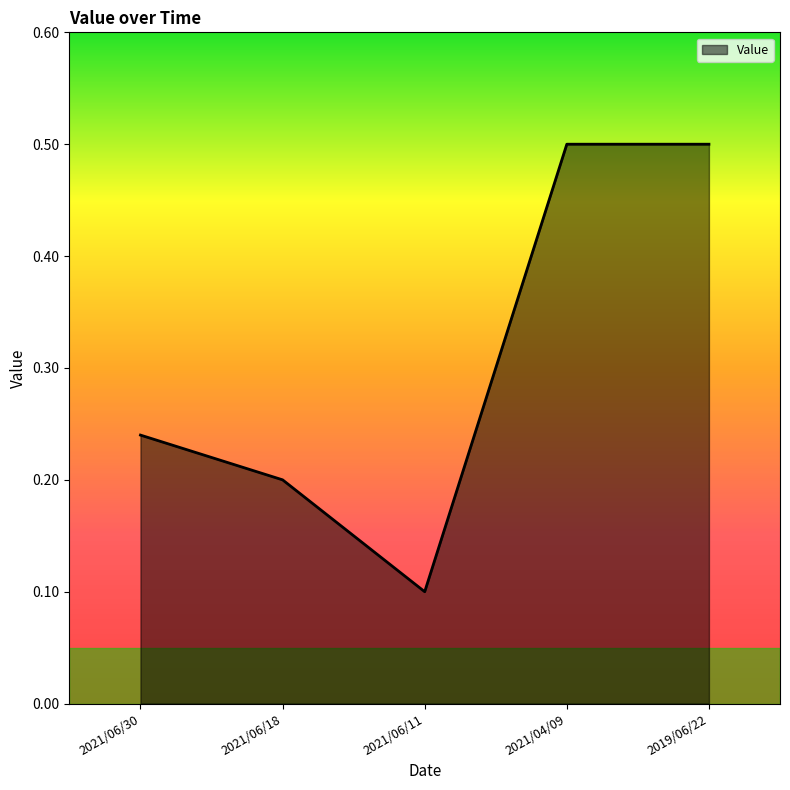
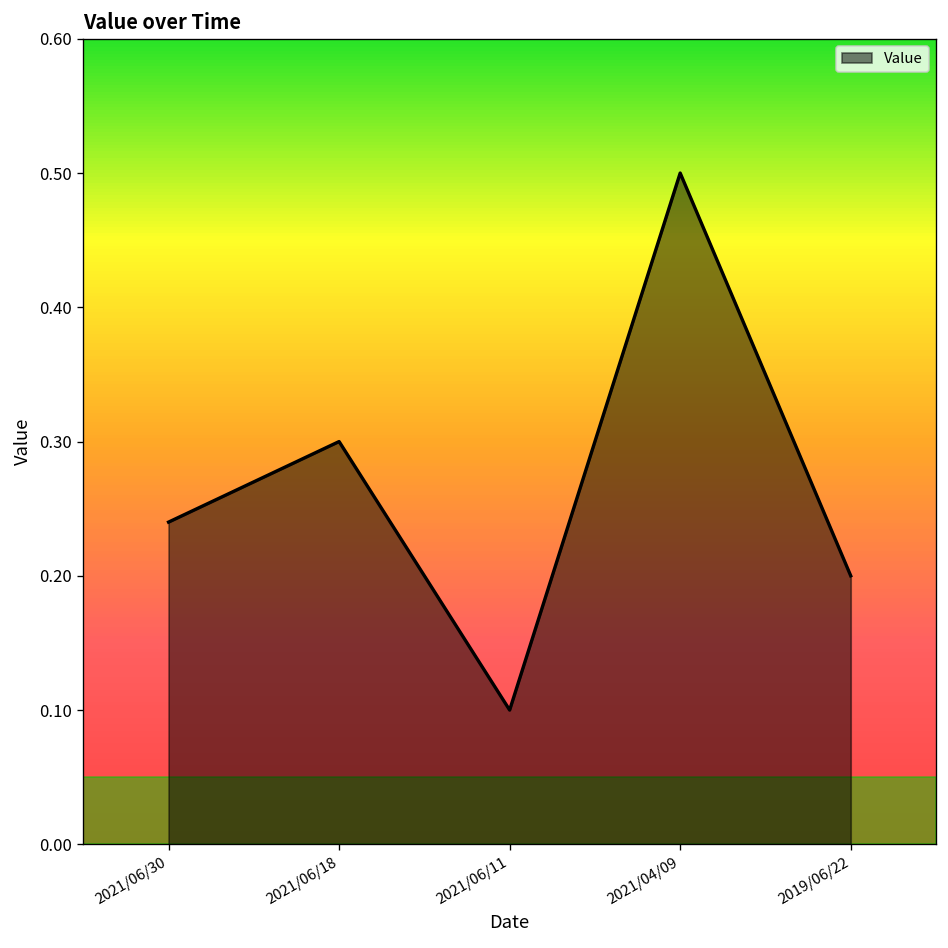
2021/06/18: 0.2 -> 0.3
2019/06/22: 0.5 -> 0.2
